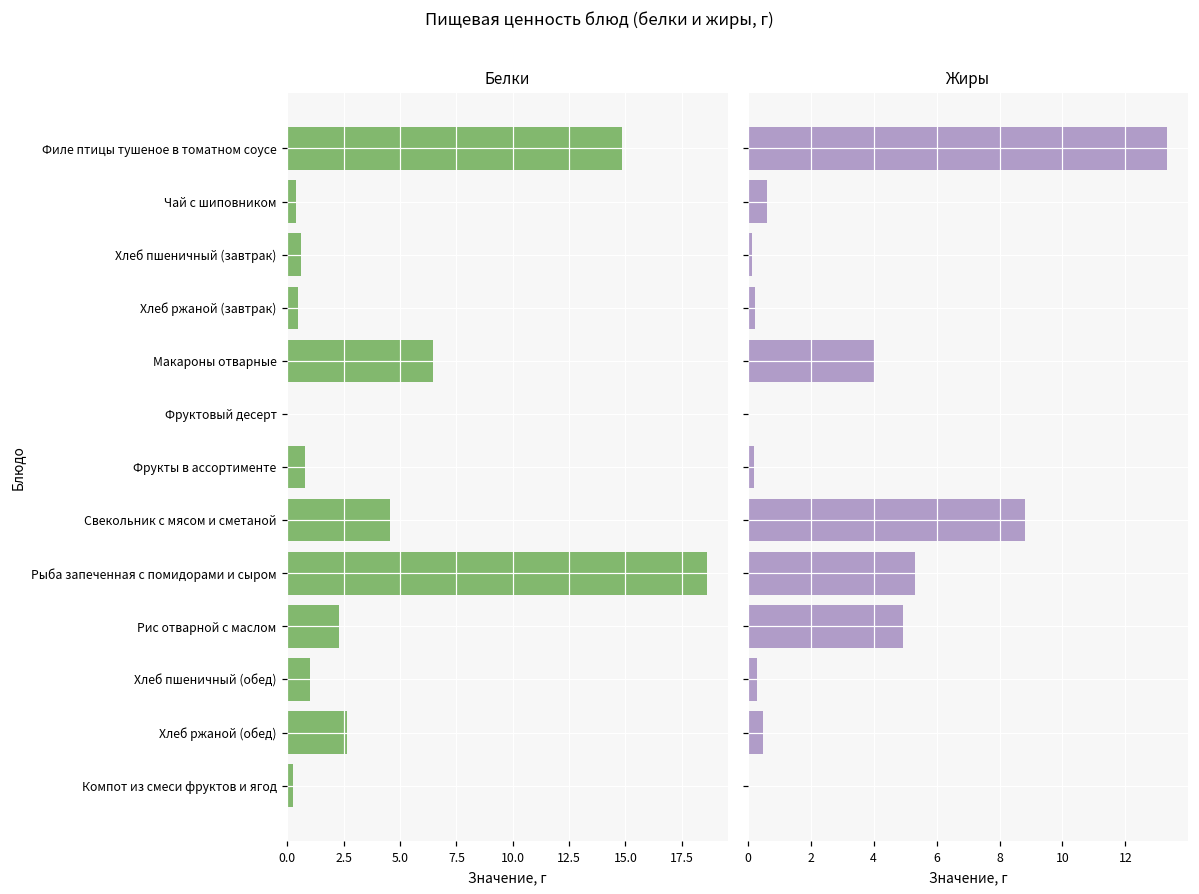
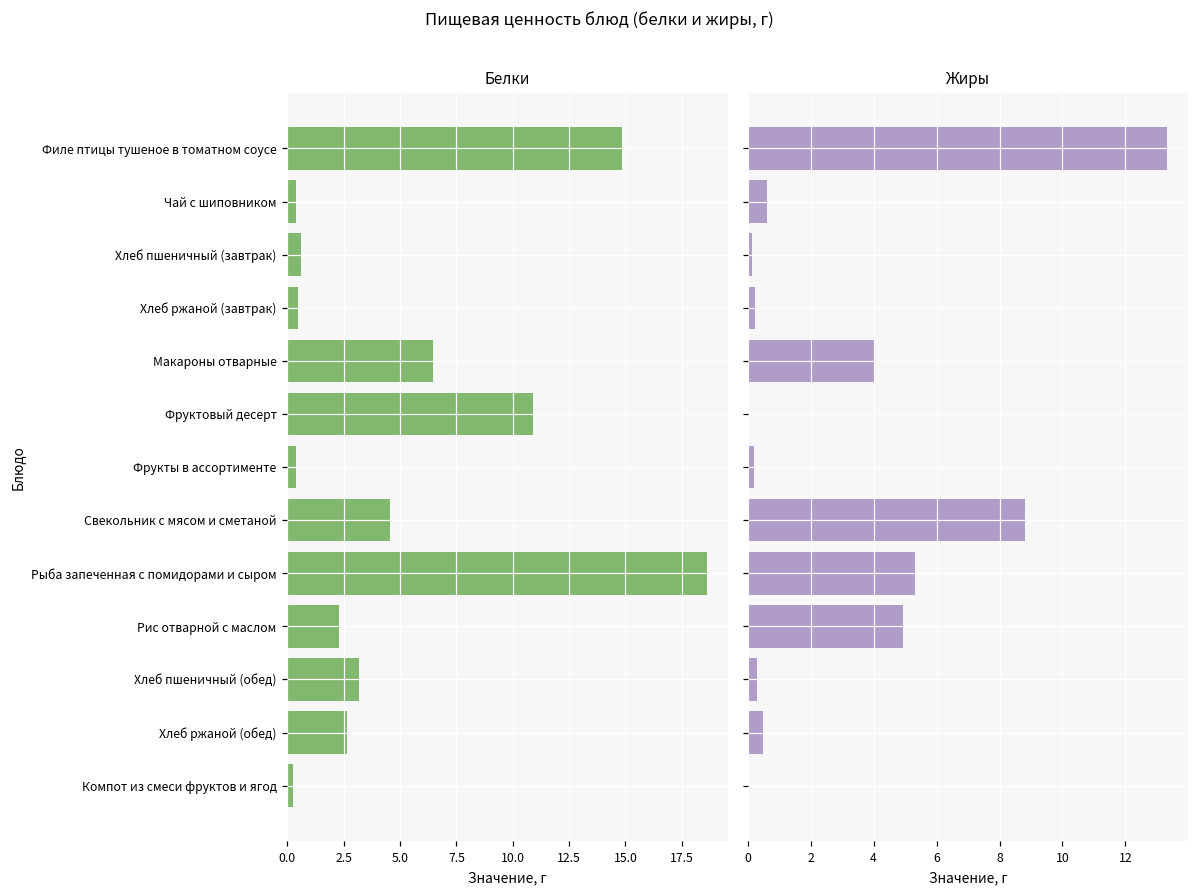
Белки, Фруктовый десерт: 0.0 -> 10.9
Белки, Фрукты в ассортименте: 0.8 -> 0.4
Белки, Хлеб пшеничный (обед): 1.0 -> 3.2
